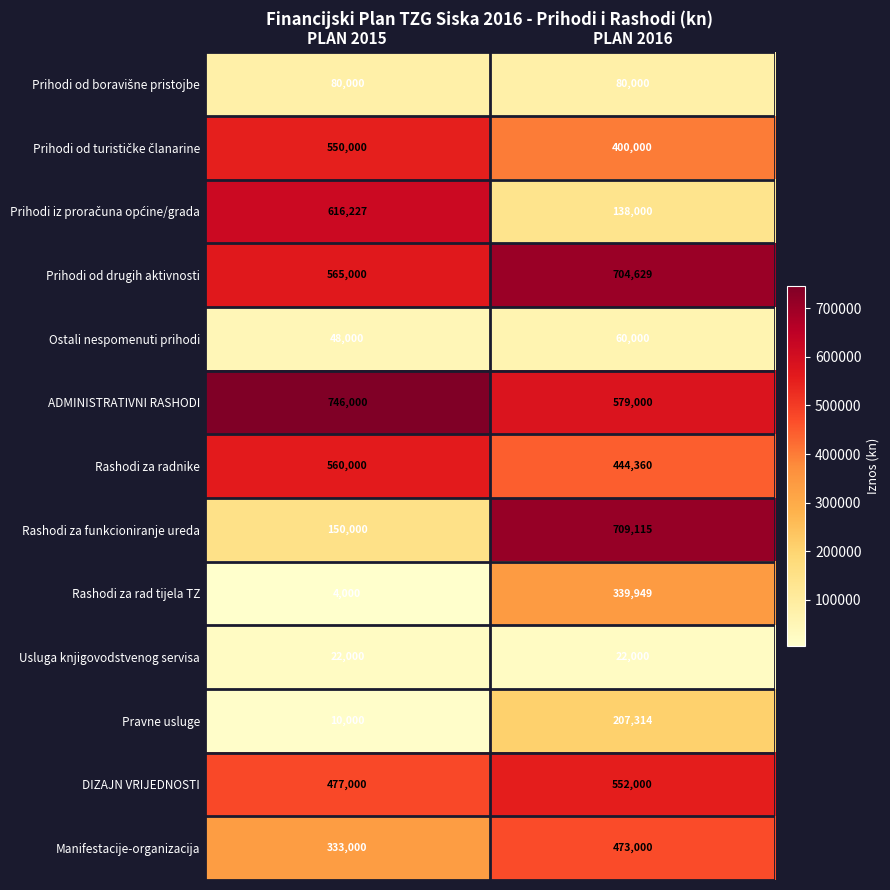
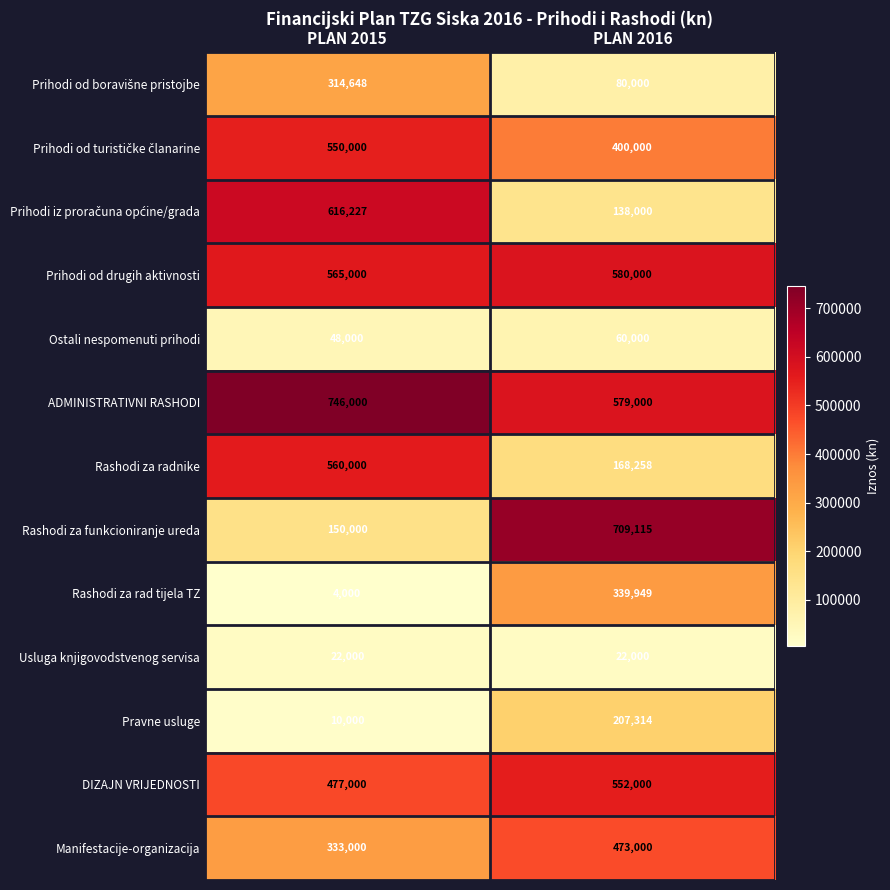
Prihodi od boravišne pristojbe, PLAN 2015: 80,000 -> 314,648
Prihodi od drugih aktivnosti, PLAN 2016: 704,629 -> 580,000
Rashodi za radnike, PLAN 2016: 444,360 -> 168,258
